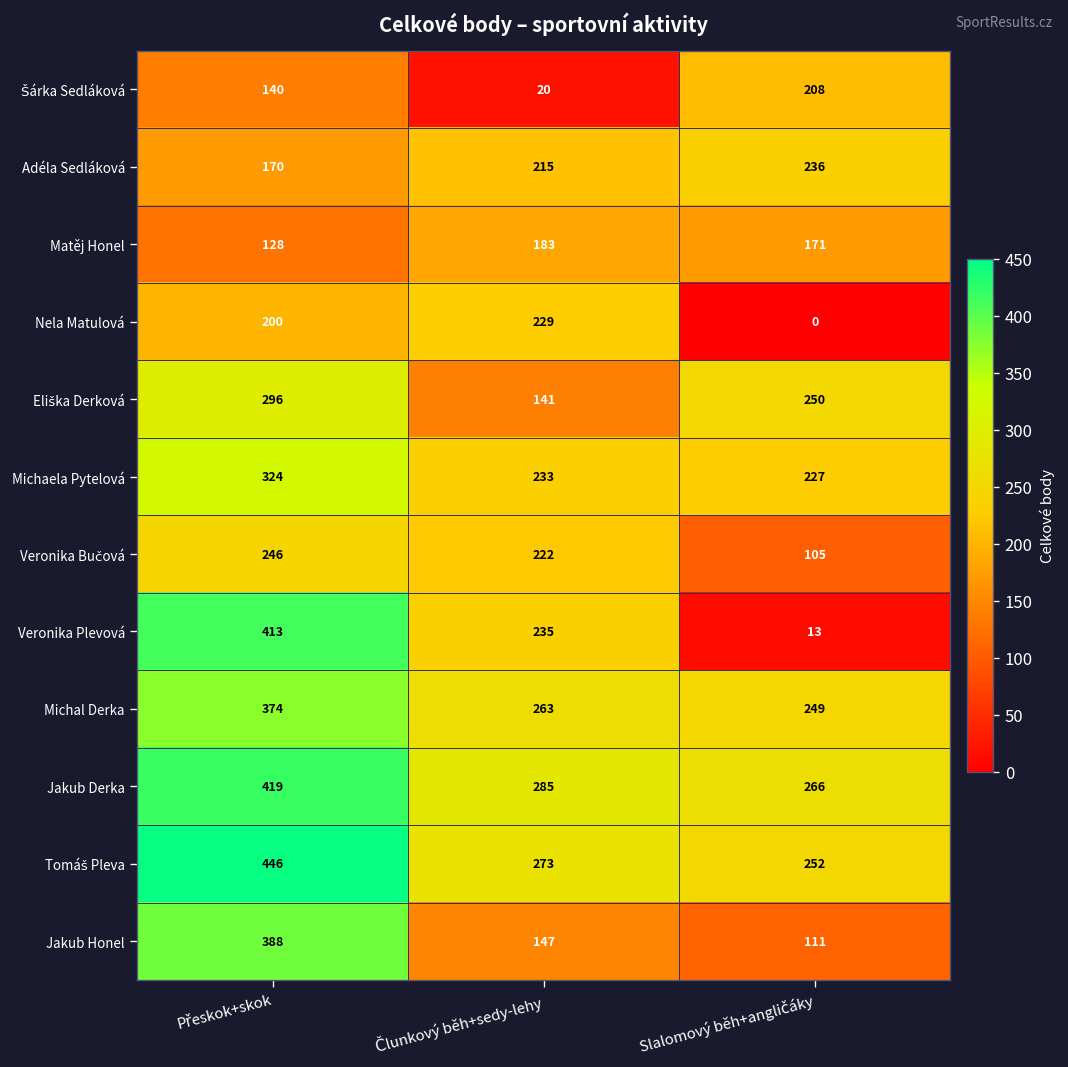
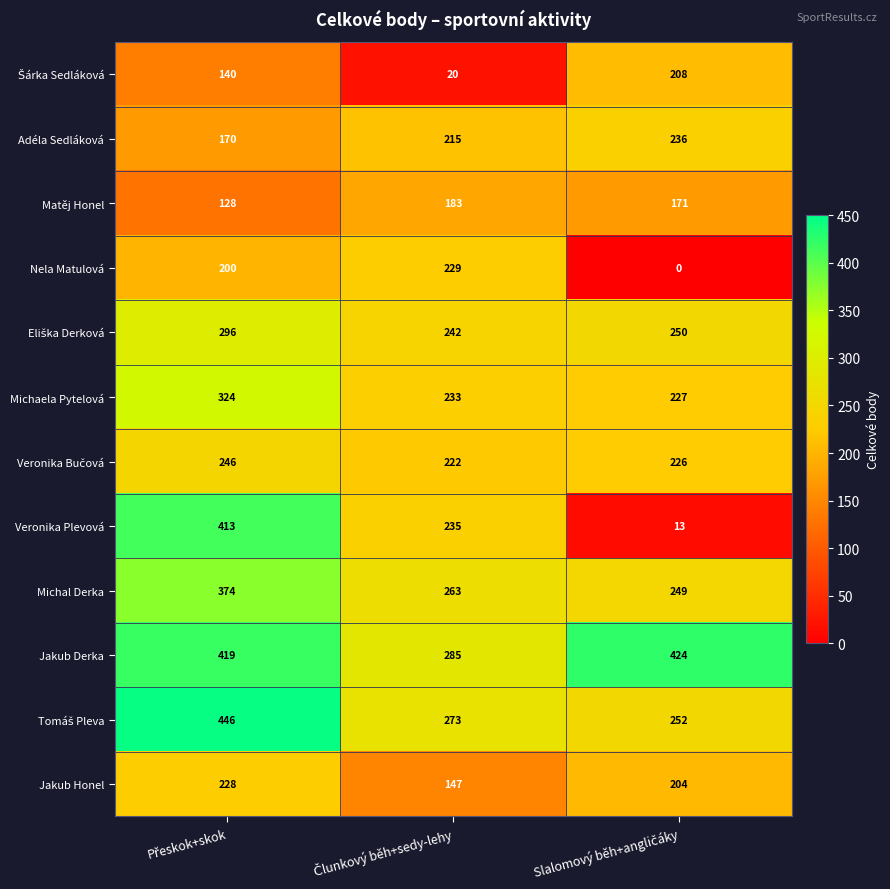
Eliška Derková, Člunkový běh+sedy-lehy: 141 -> 242
Veronika Bučová, Slalomový běh+angličáky: 105 -> 226
Jakub Derka, Slalomový běh+angličáky: 266 -> 424
Jakub Honel, Přeskok+skok: 388 -> 228
Jakub Honel, Slalomový běh+angličáky: 111 -> 204
